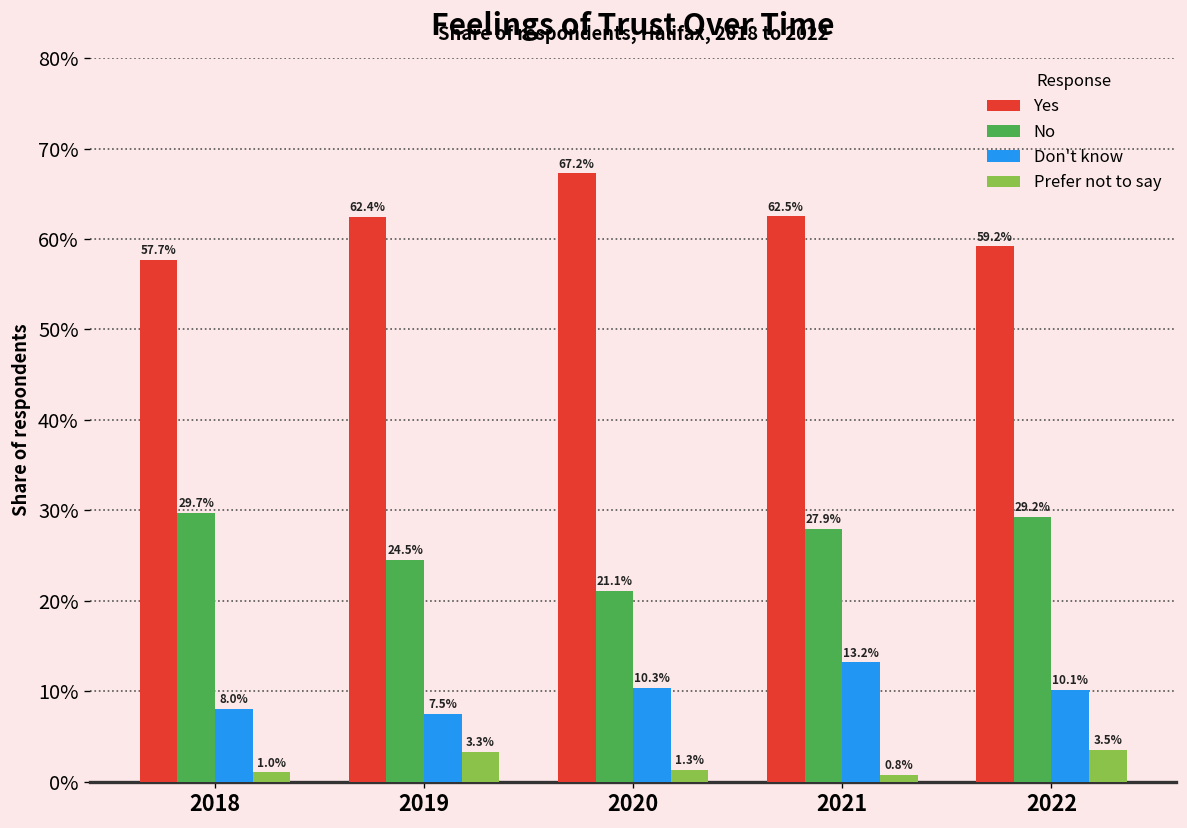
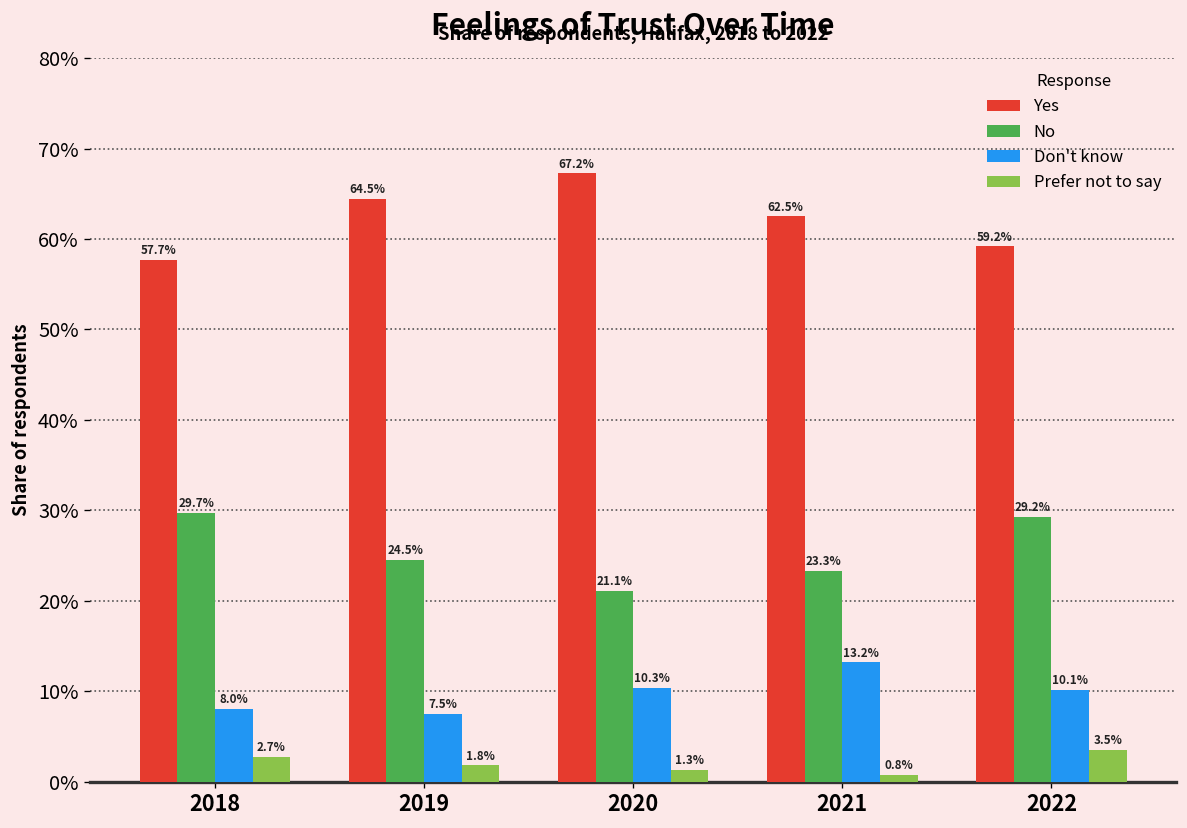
Prefer not to say, 2018: 1.0% -> 2.7%
Yes, 2019: 62.4% -> 64.5%
Prefer not to say, 2019: 3.3% -> 1.8%
No, 2021: 27.9% -> 23.3%
